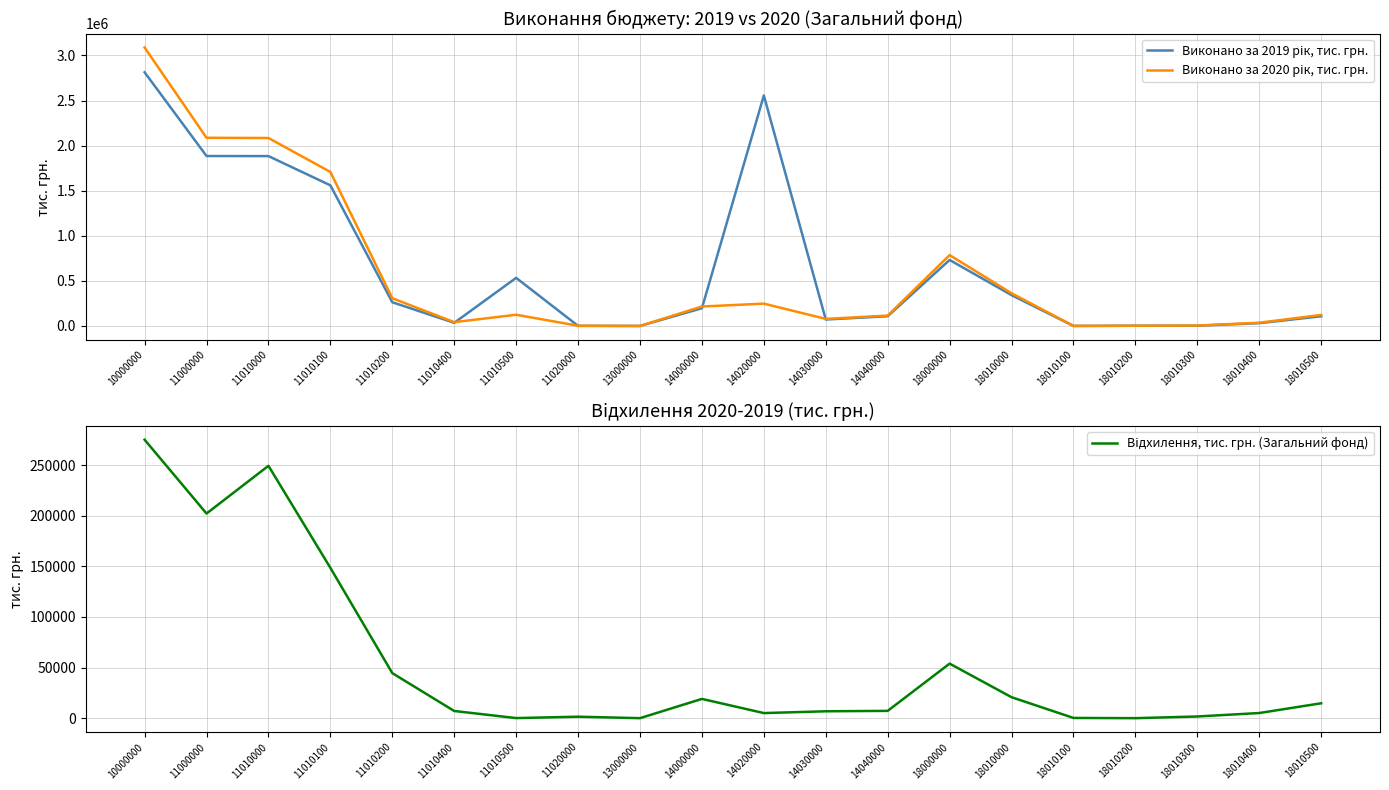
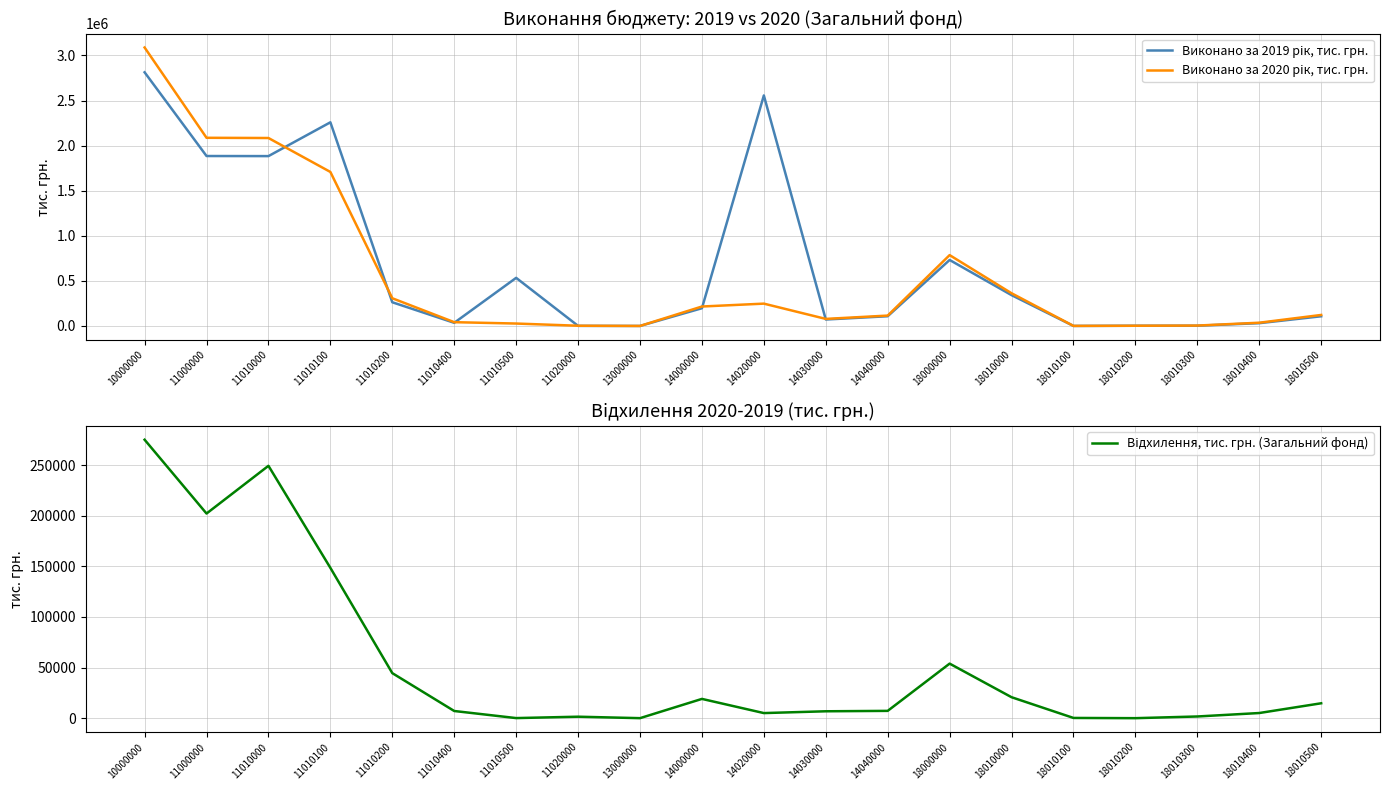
Виконання бюджету: 2019 vs 2020 (Загальний фонд), Виконано за 2019 рік, тис. грн., 11010100: 1600000 -> 2300000
Виконання бюджету: 2019 vs 2020 (Загальний фонд), Виконано за 2020 рік, тис. грн., 11010500: 100000 -> 0
